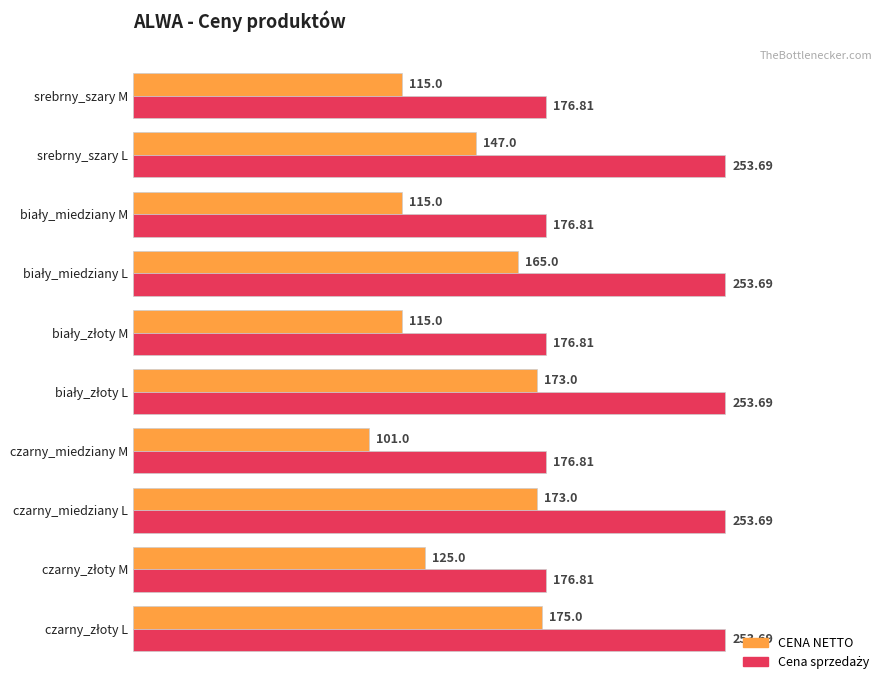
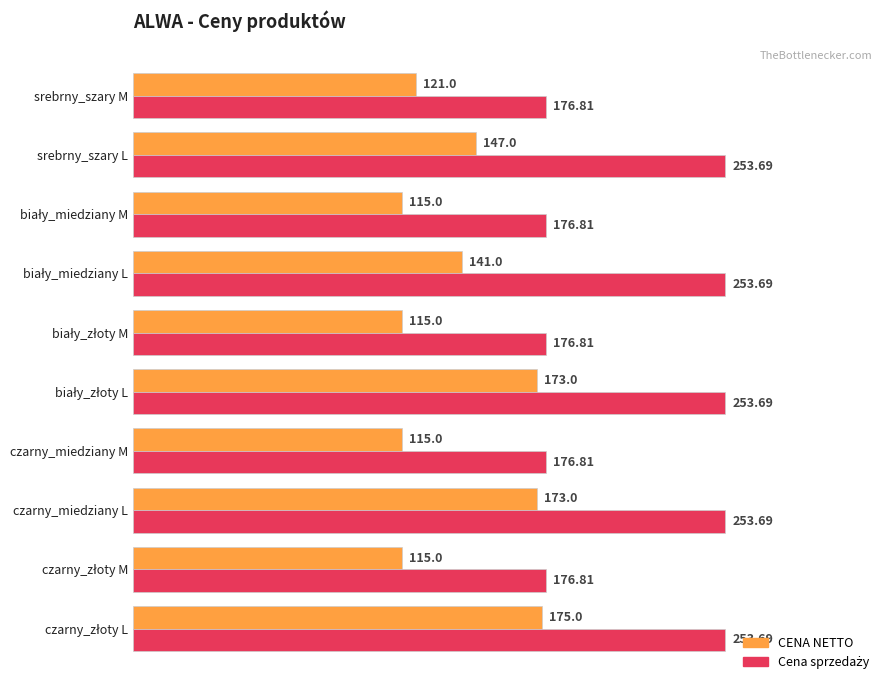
CENA NETTO, srebrny_szary M: 115.0 -> 121.0
CENA NETTO, biały_miedziany L: 165.0 -> 141.0
CENA NETTO, czarny_miedziany M: 101.0 -> 115.0
CENA NETTO, czarny_złoty M: 125.0 -> 115.0
